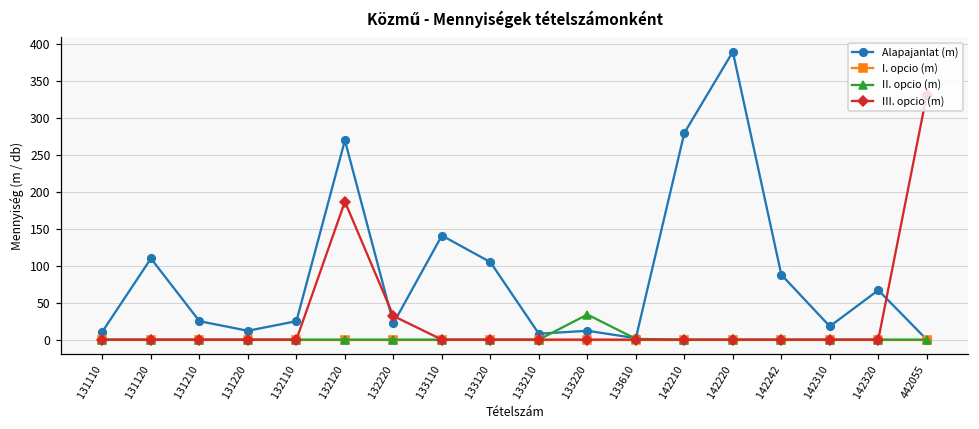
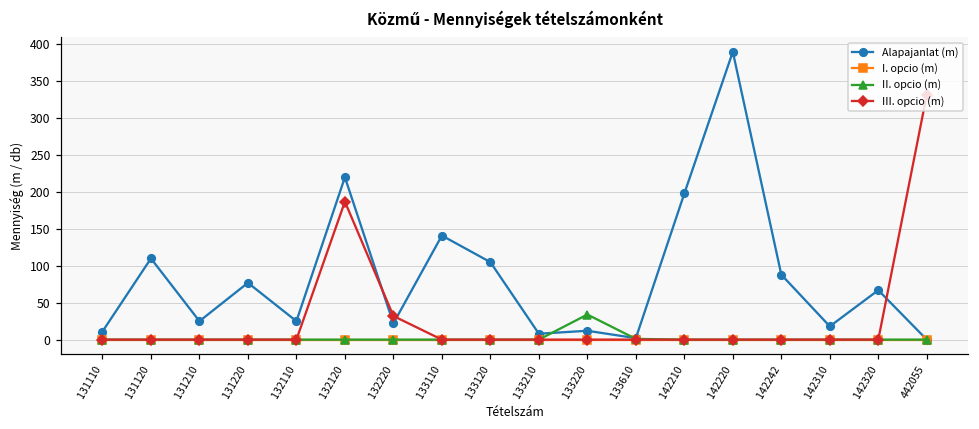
Alapajanlat (m), 131220: 10 -> 80
Alapajanlat (m), 132120: 270 -> 220
Alapajanlat (m), 142210: 280 -> 200
